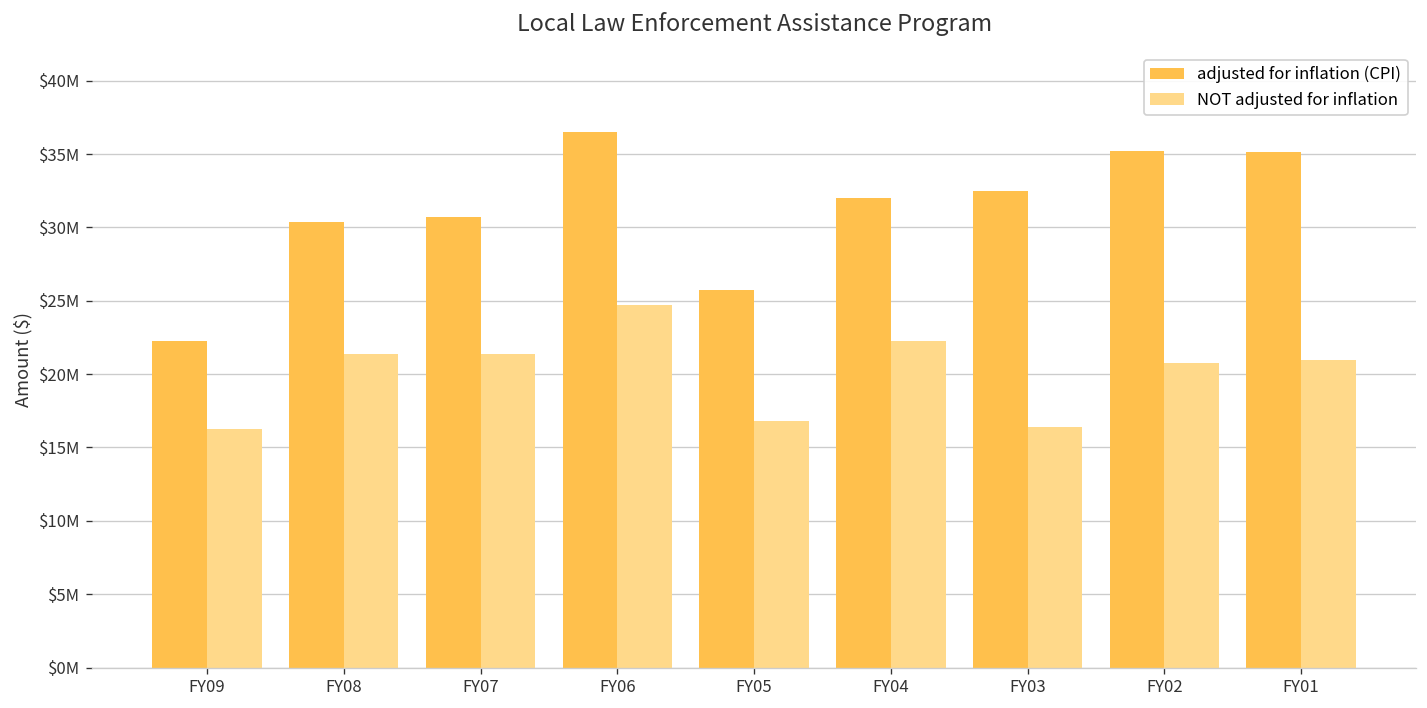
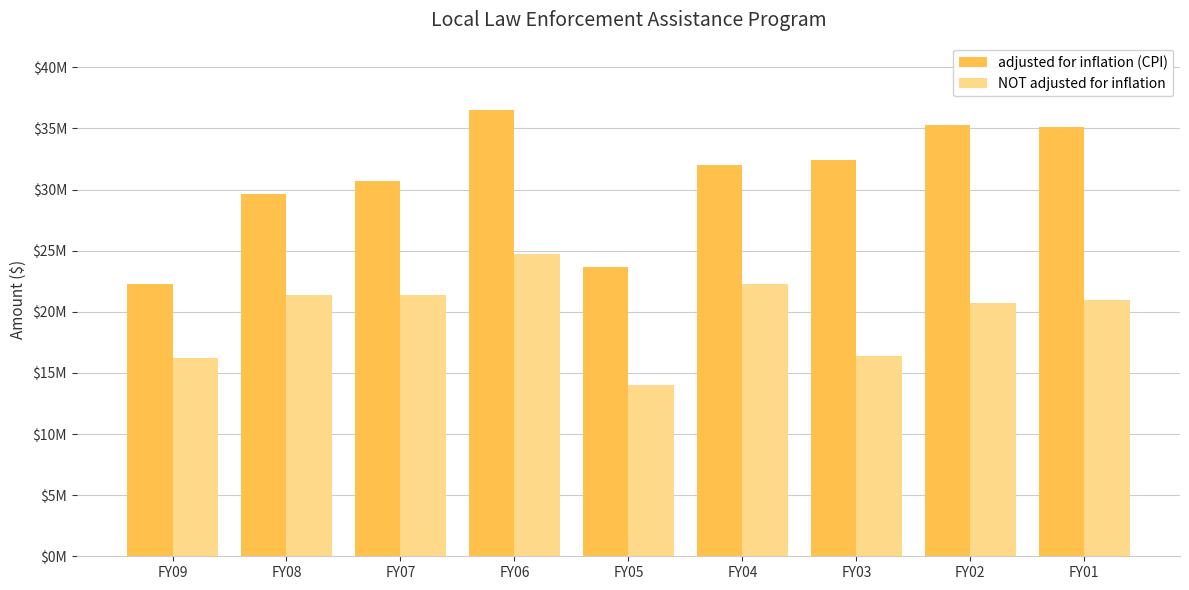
adjusted for inflation (CPI), FY08: $30300000 -> $29600000
adjusted for inflation (CPI), FY05: $25700000 -> $23700000
NOT adjusted for inflation, FY05: $16800000 -> $14000000
